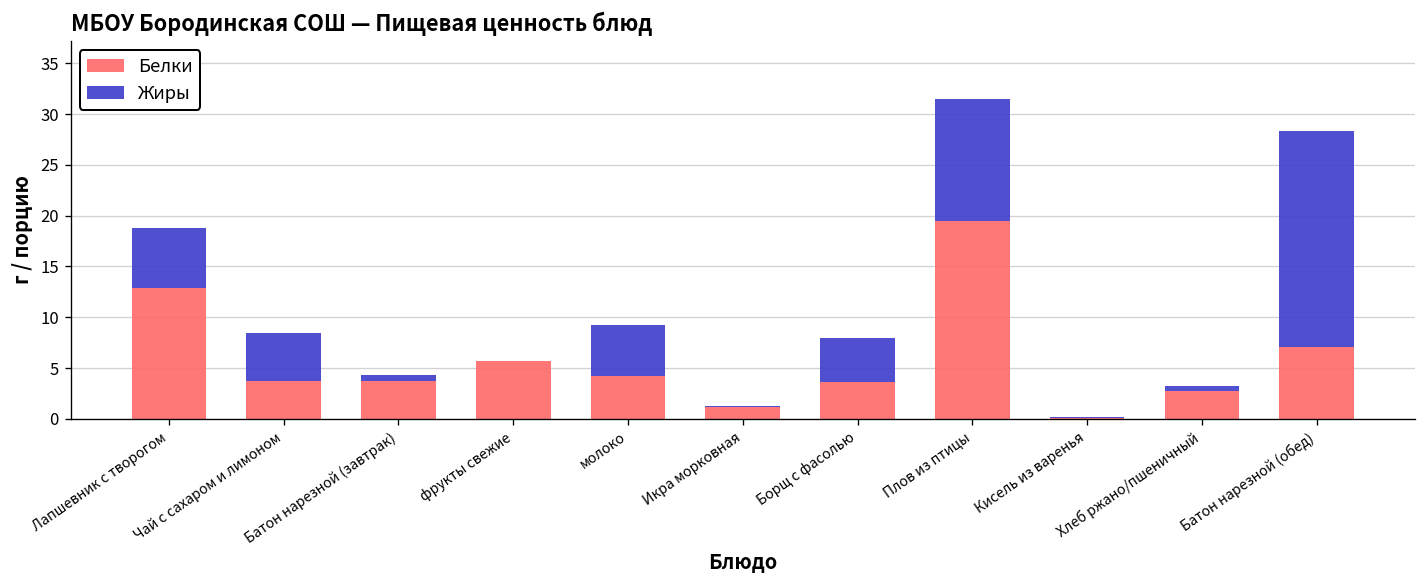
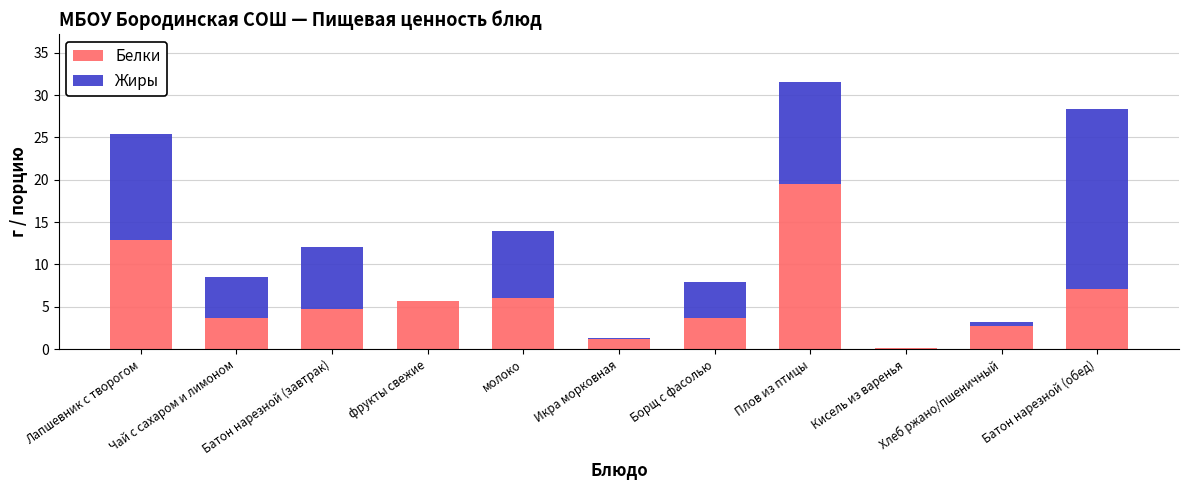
Жиры, Лапшевник с творогом: 6 -> 13
Белки, Батон нарезной (завтрак): 4 -> 5
Жиры, Батон нарезной (завтрак): 1 -> 7
Белки, молоко: 4 -> 6
Жиры, молоко: 5 -> 8
